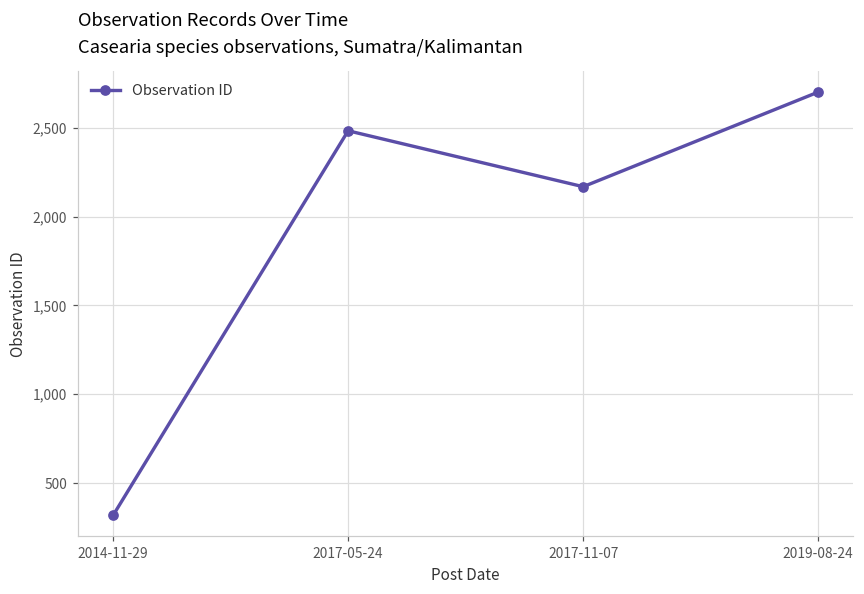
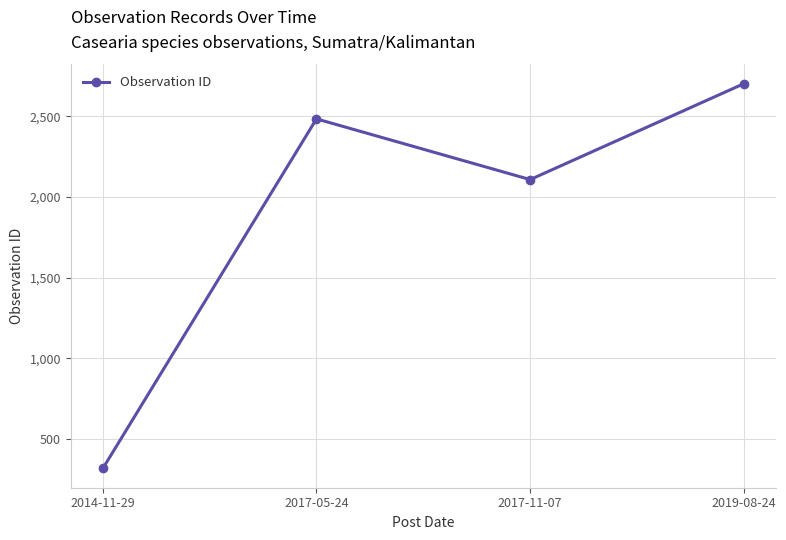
2017-11-07: 2,170 -> 2,110
